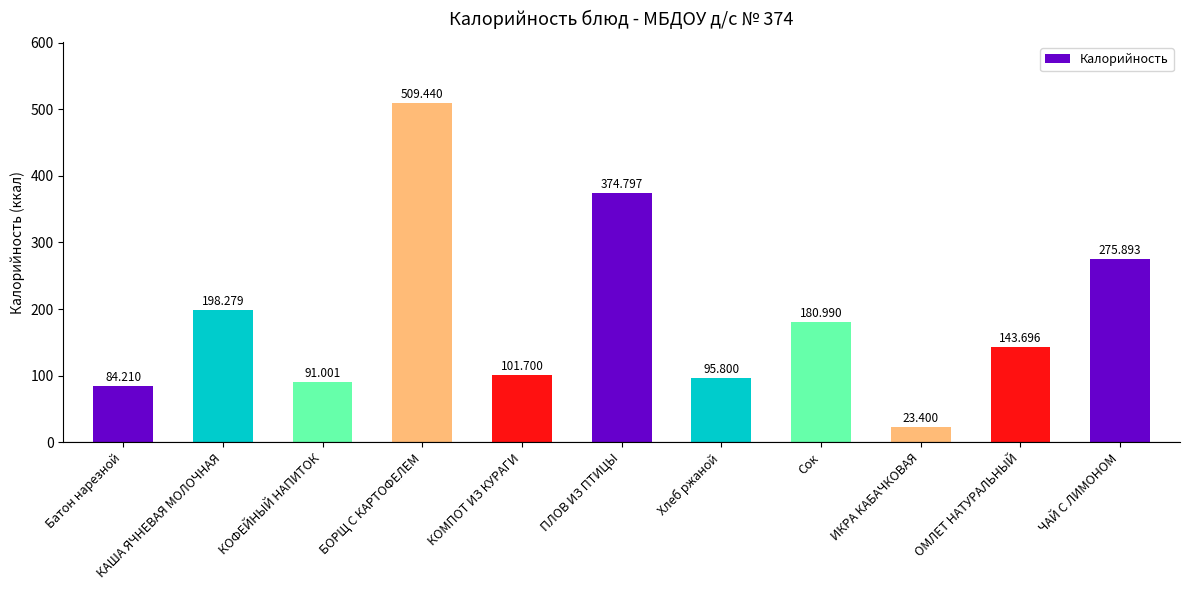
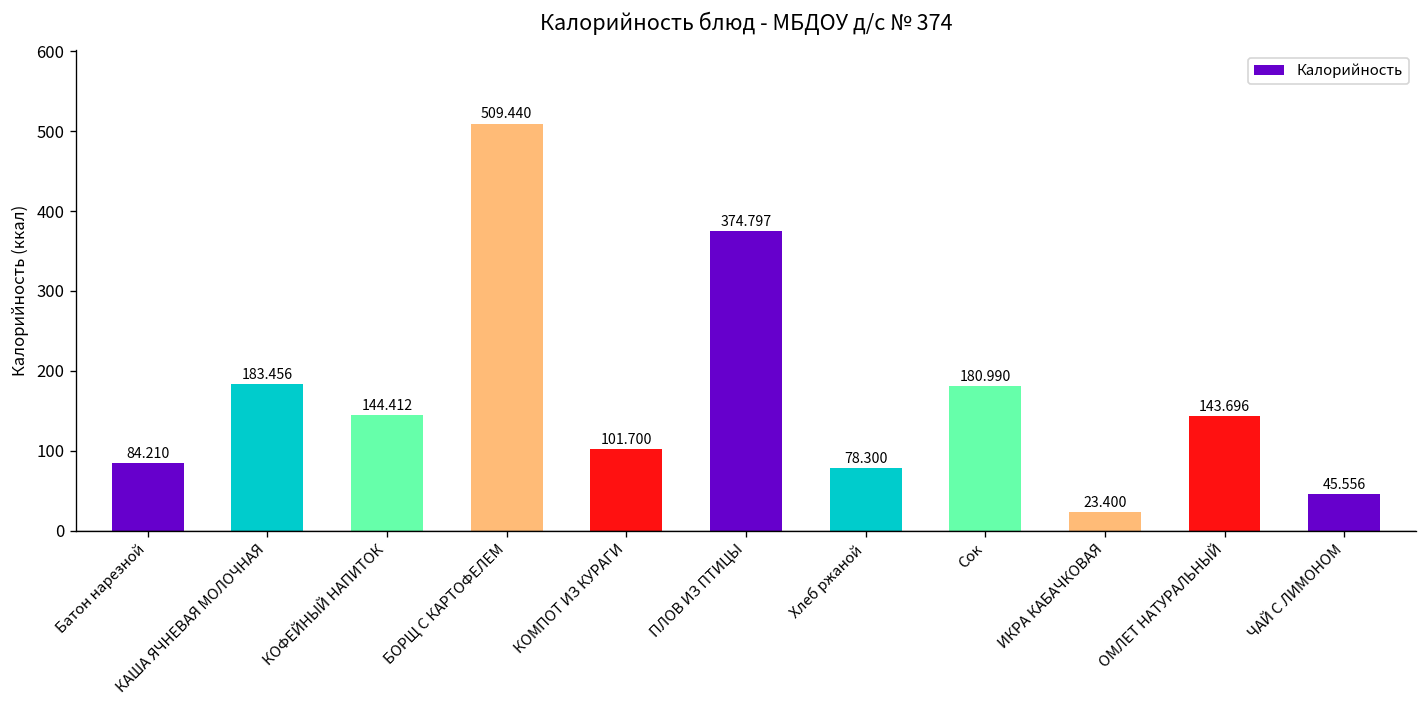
КАША ЯЧНЕВАЯ МОЛОЧНАЯ: 198.279 -> 183.456
КОФЕЙНЫЙ НАПИТОК: 91.001 -> 144.412
Хлеб ржаной: 95.800 -> 78.300
ЧАЙ С ЛИМОНОМ: 275.893 -> 45.556
